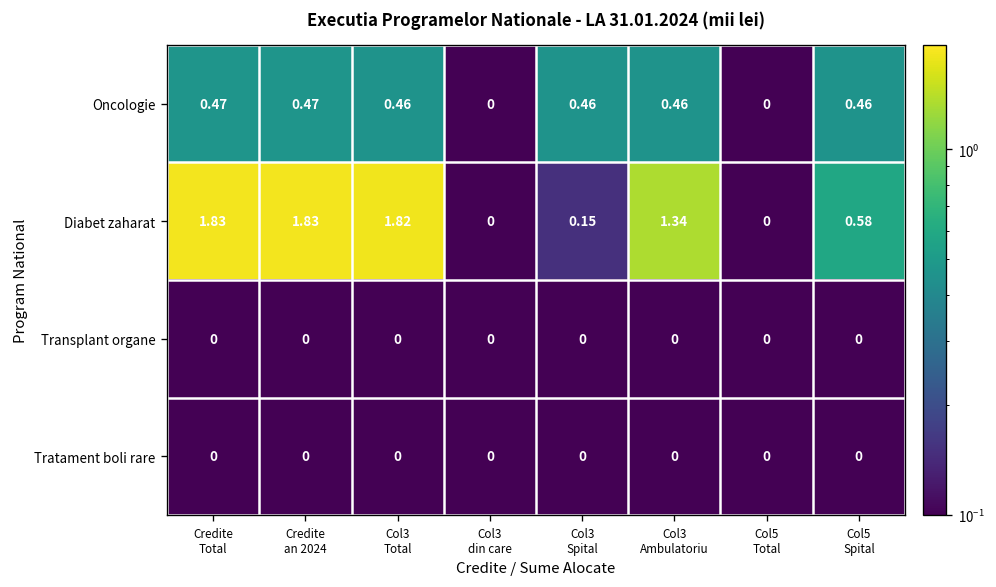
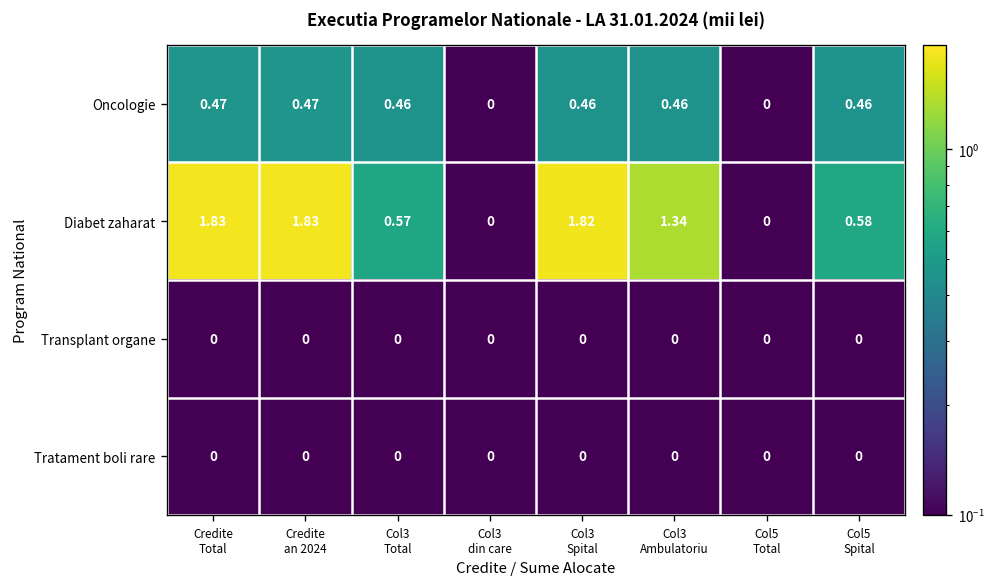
Diabet zaharat, Col3 Total: 1.82 -> 0.57
Diabet zaharat, Col3 Spital: 0.15 -> 1.82
